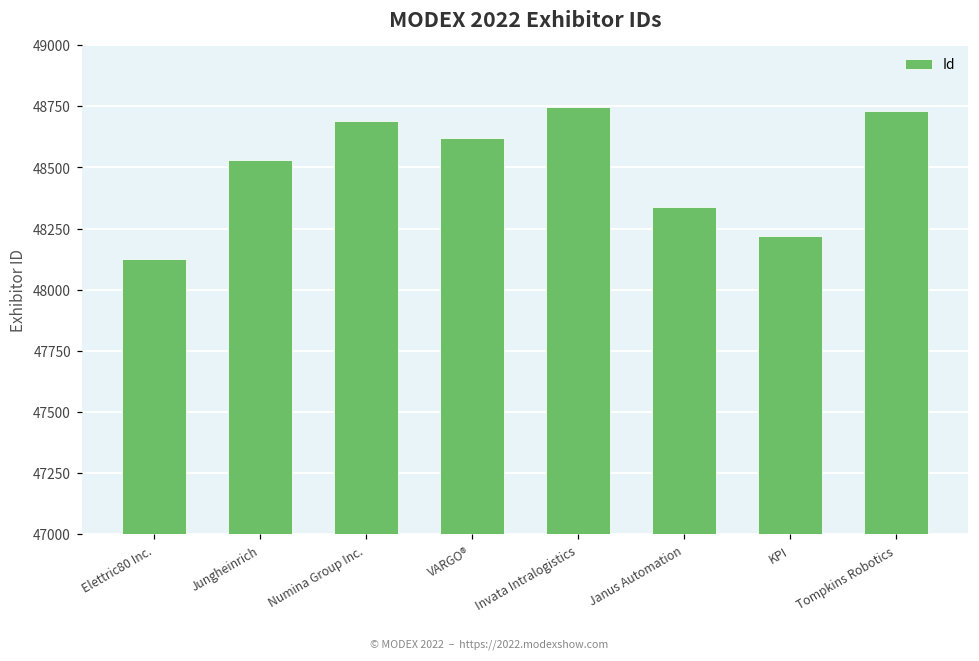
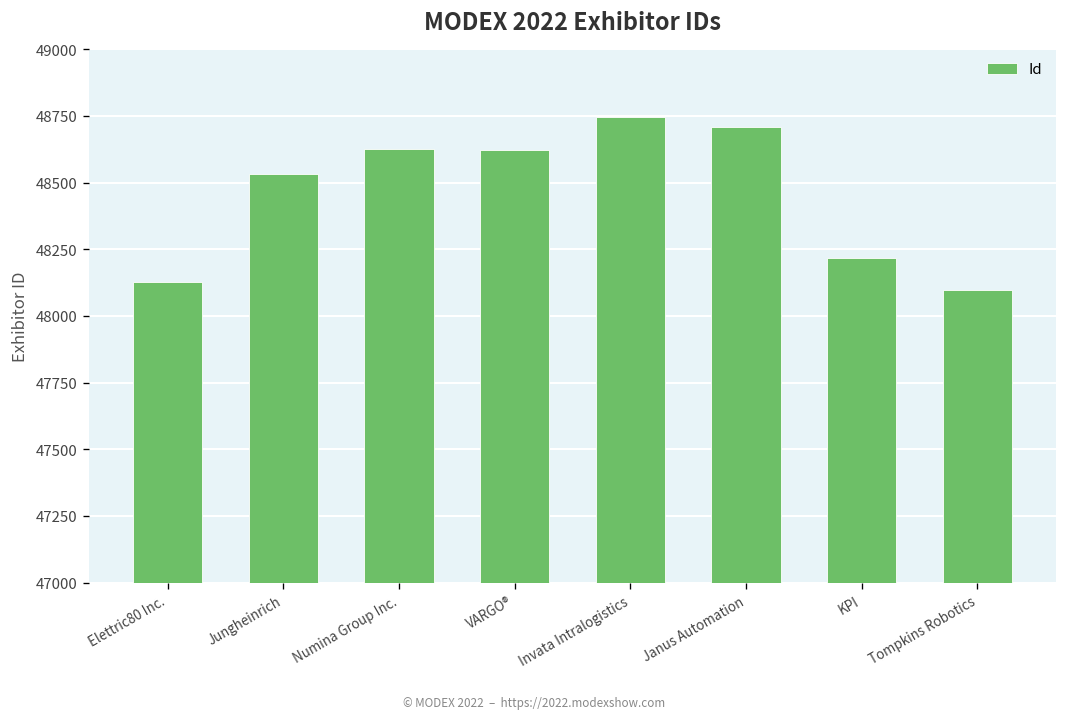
Numina Group Inc.: 48690 -> 48630
Janus Automation: 48340 -> 48710
Tompkins Robotics: 48730 -> 48100
